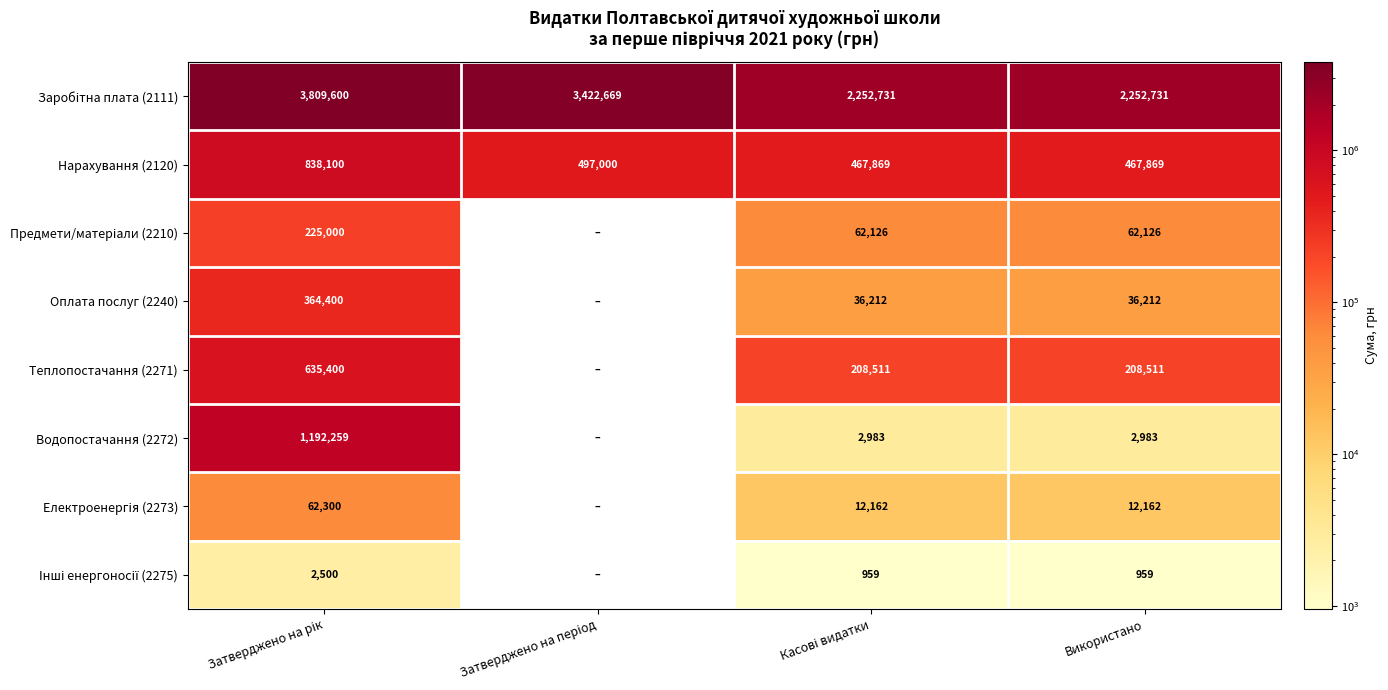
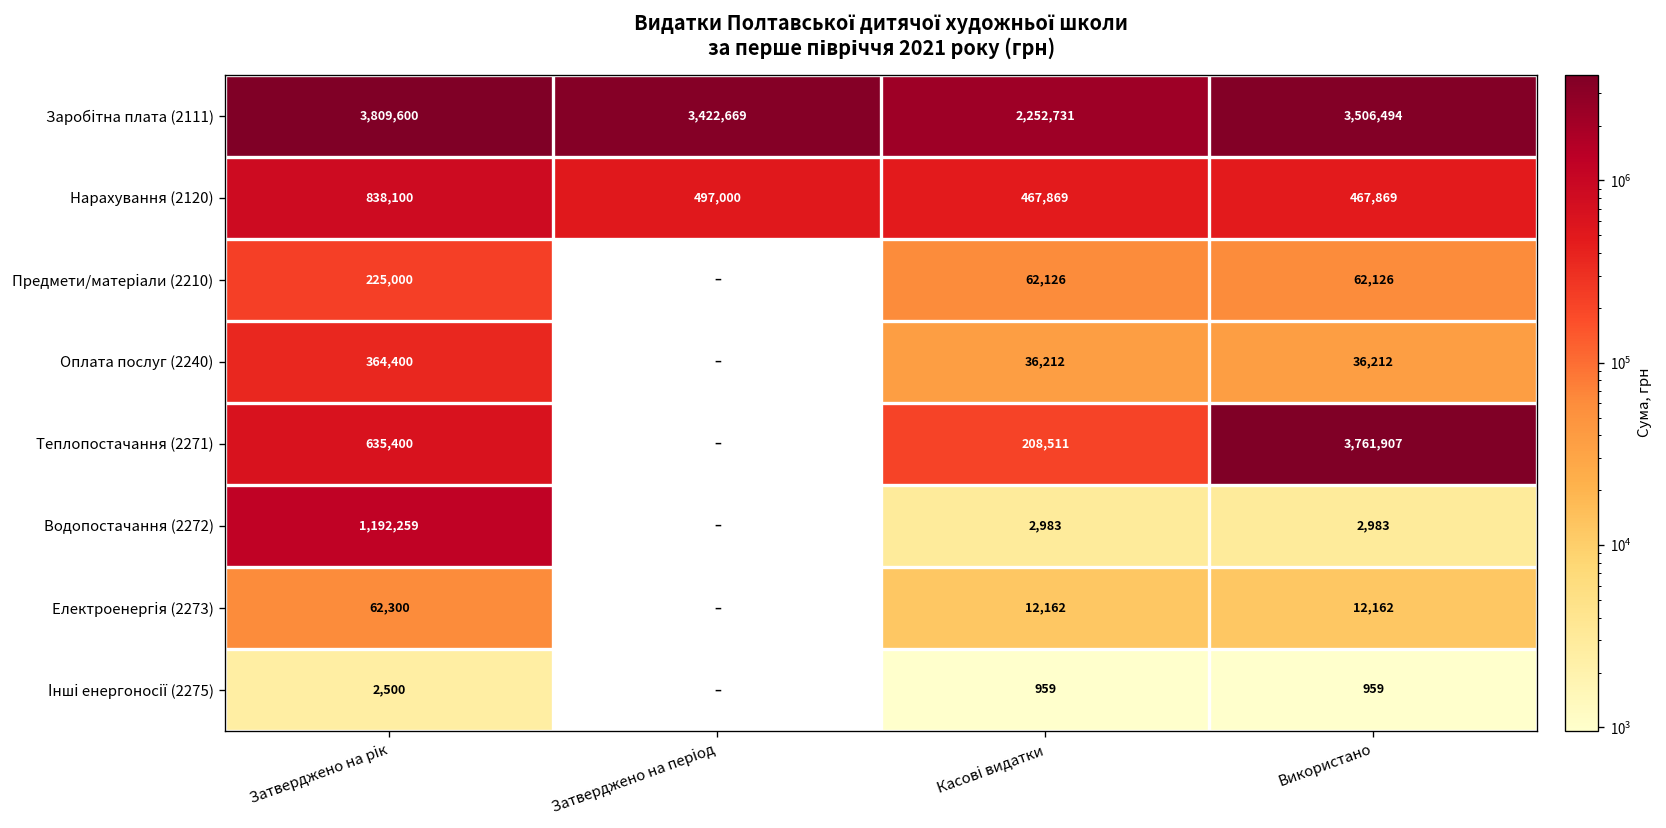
Заробітна плата (2111), Використано: 2,252,731 -> 3,506,494
Теплопостачання (2271), Використано: 208,511 -> 3,761,907
